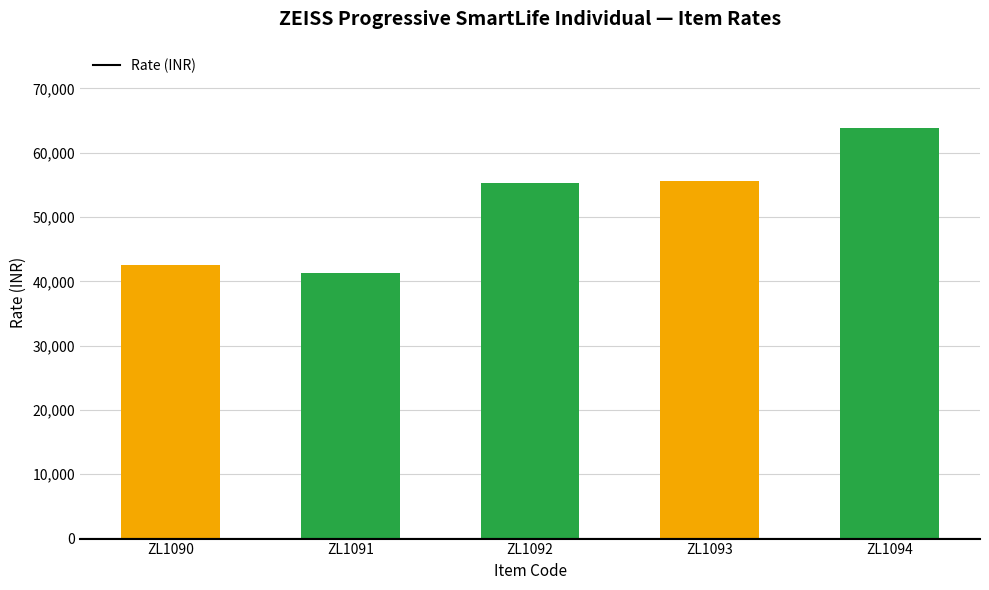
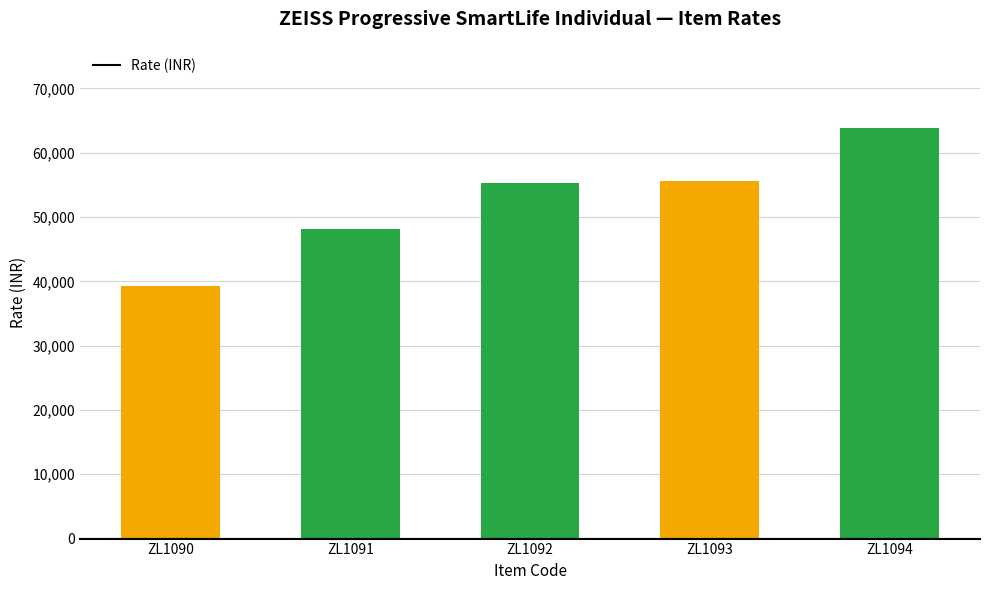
ZL1090: 43,000 -> 39,000
ZL1091: 41,000 -> 48,000
